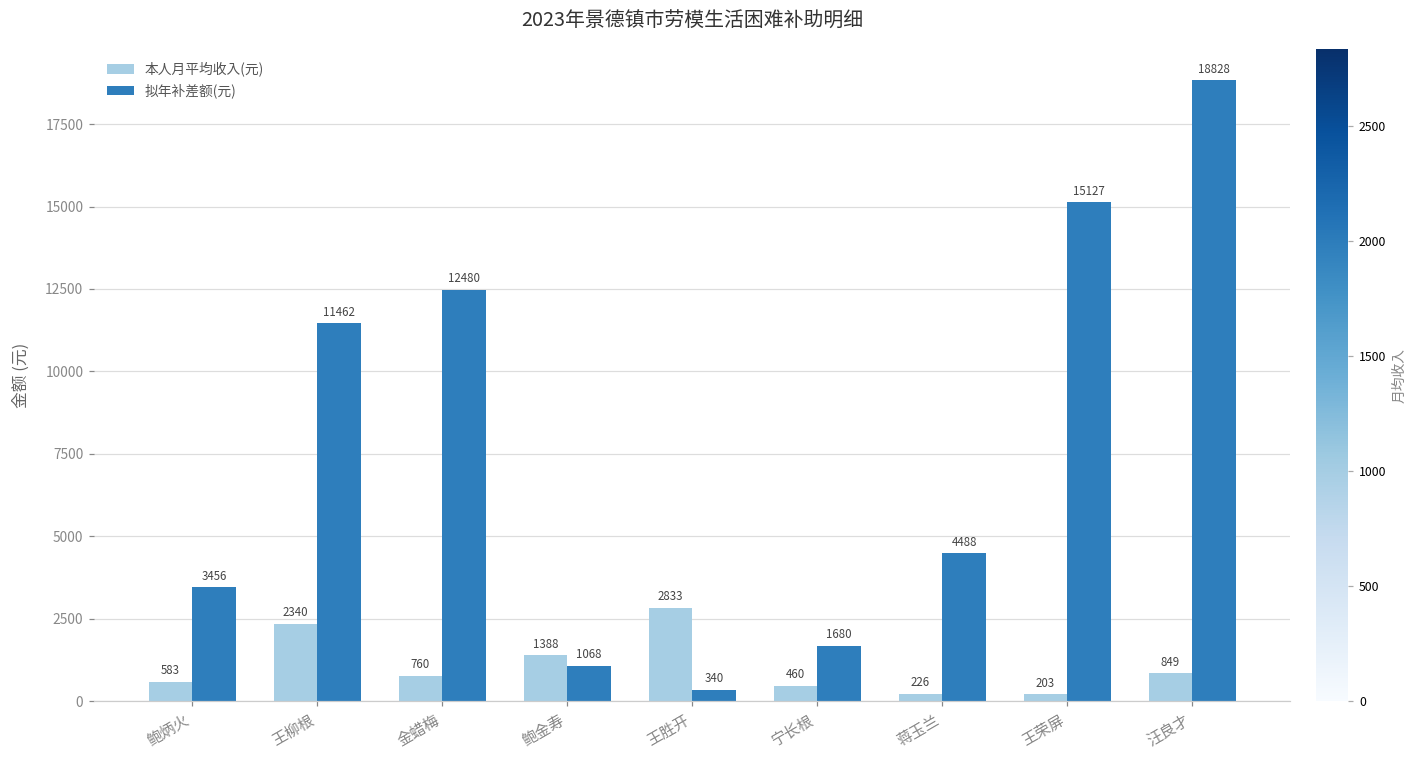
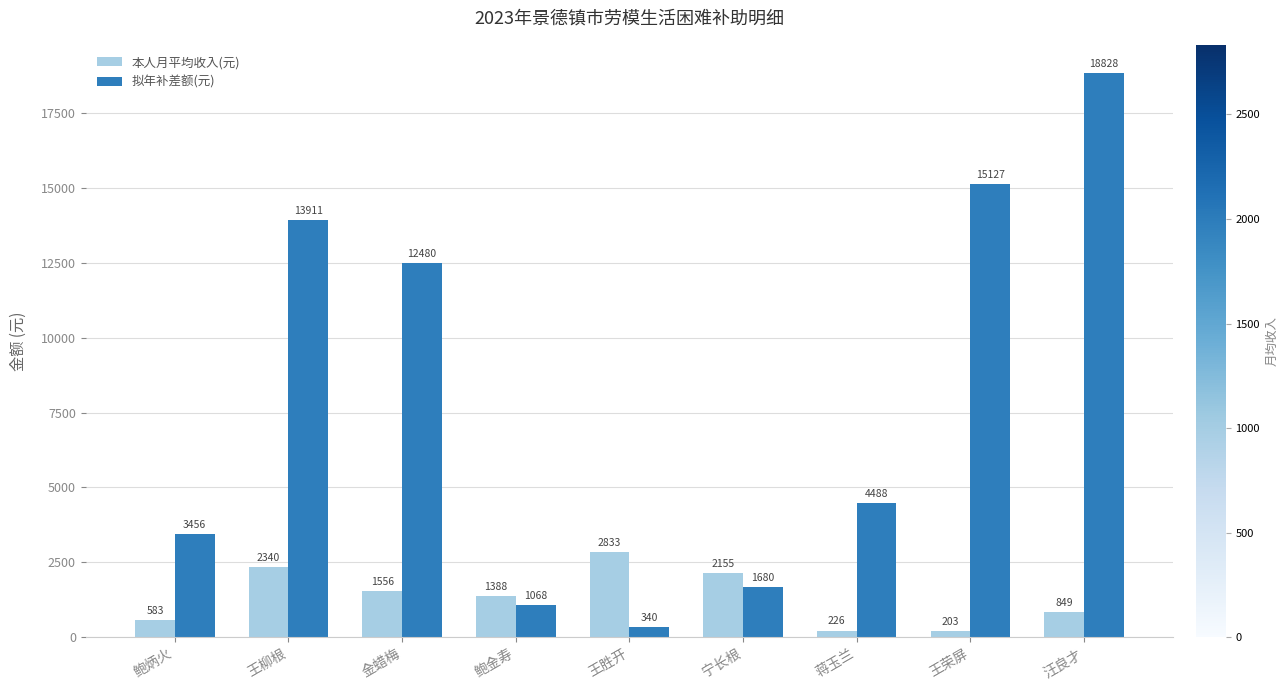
拟年补差额(元), 王柳根: 11462 -> 13911
本人月平均收入(元), 金蜡梅: 760 -> 1556
本人月平均收入(元), 宁长根: 460 -> 2155
